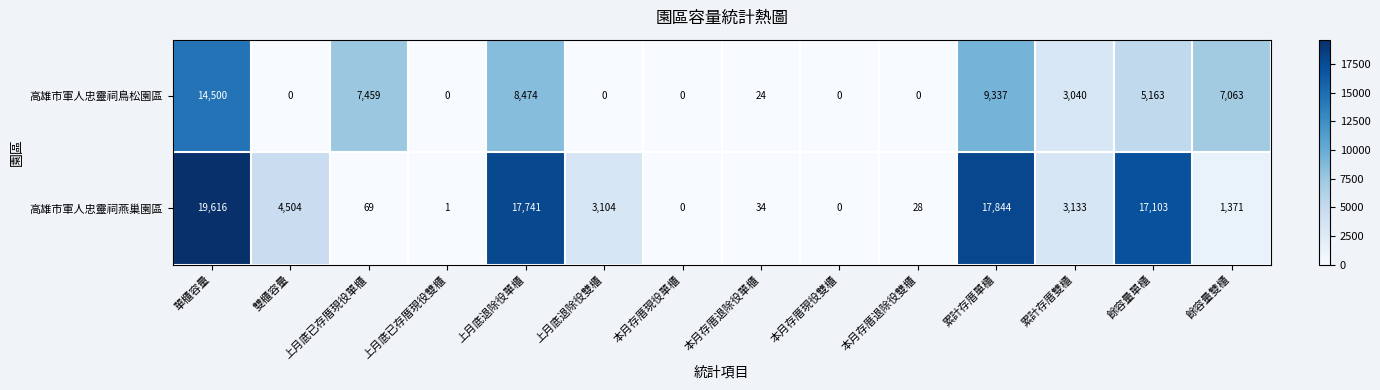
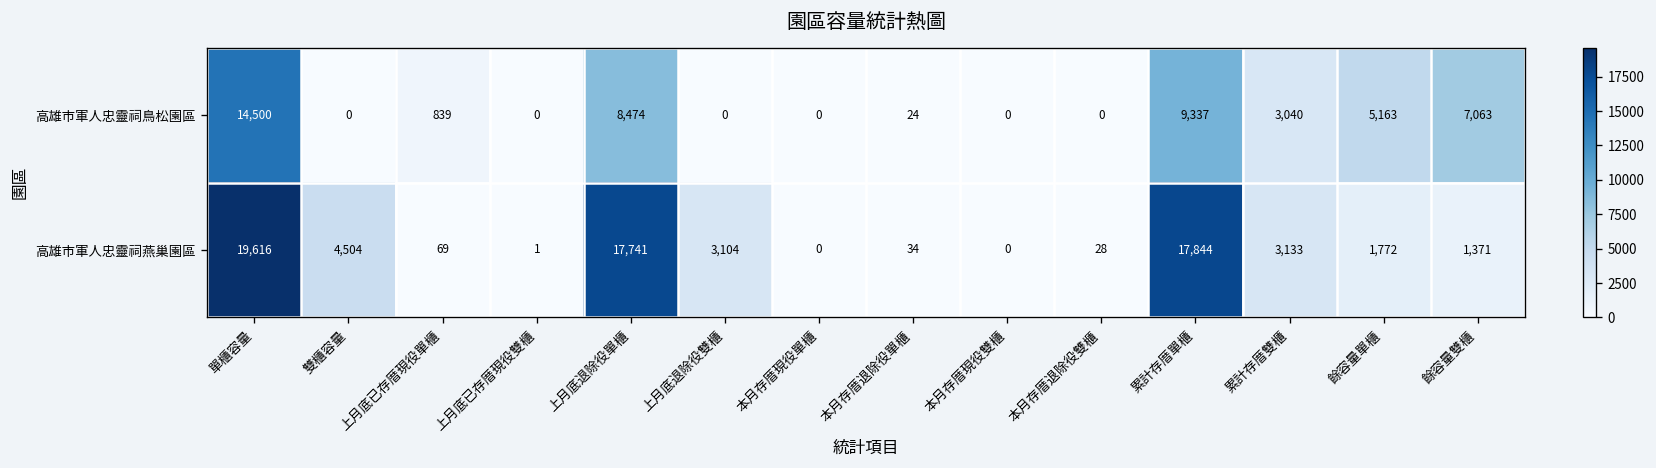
高雄市軍人忠靈祠鳥松園區, 上月底已存厝現役單櫃: 7,459 -> 839
高雄市軍人忠靈祠燕巢園區, 餘容量單櫃: 17,103 -> 1,772
